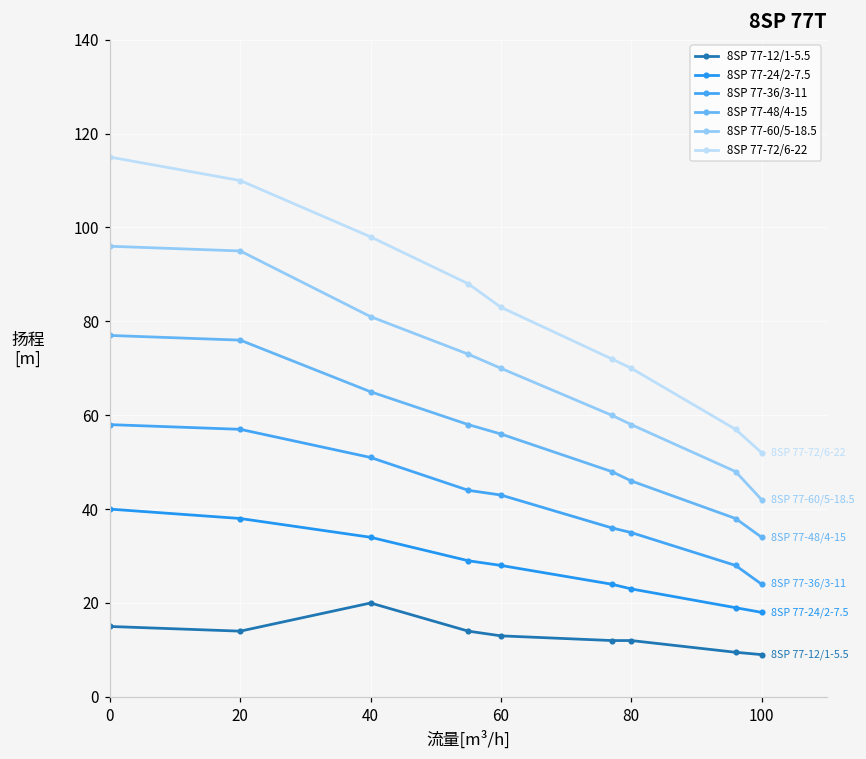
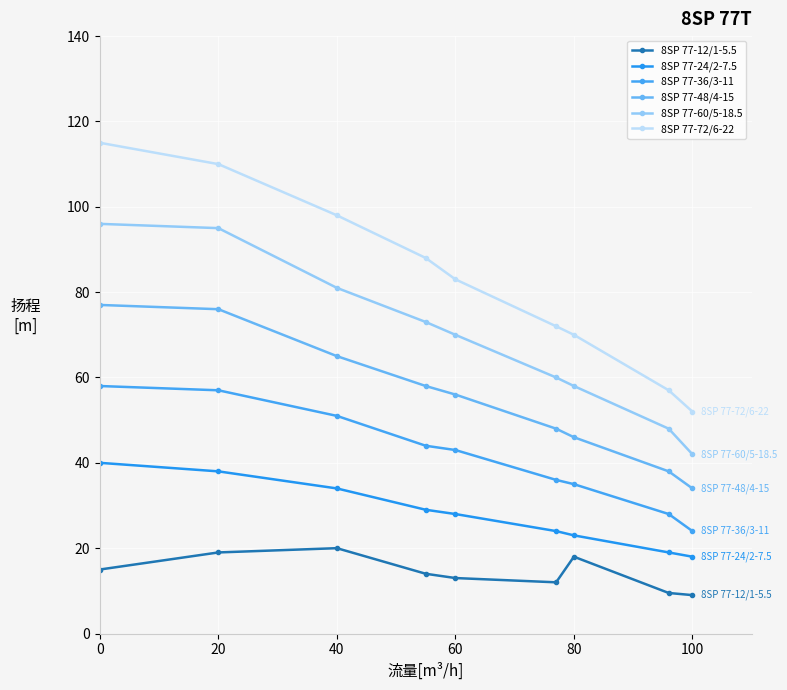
8SP 77-12/1-5.5, 20: 14 -> 19
8SP 77-12/1-5.5, 80: 12 -> 18
